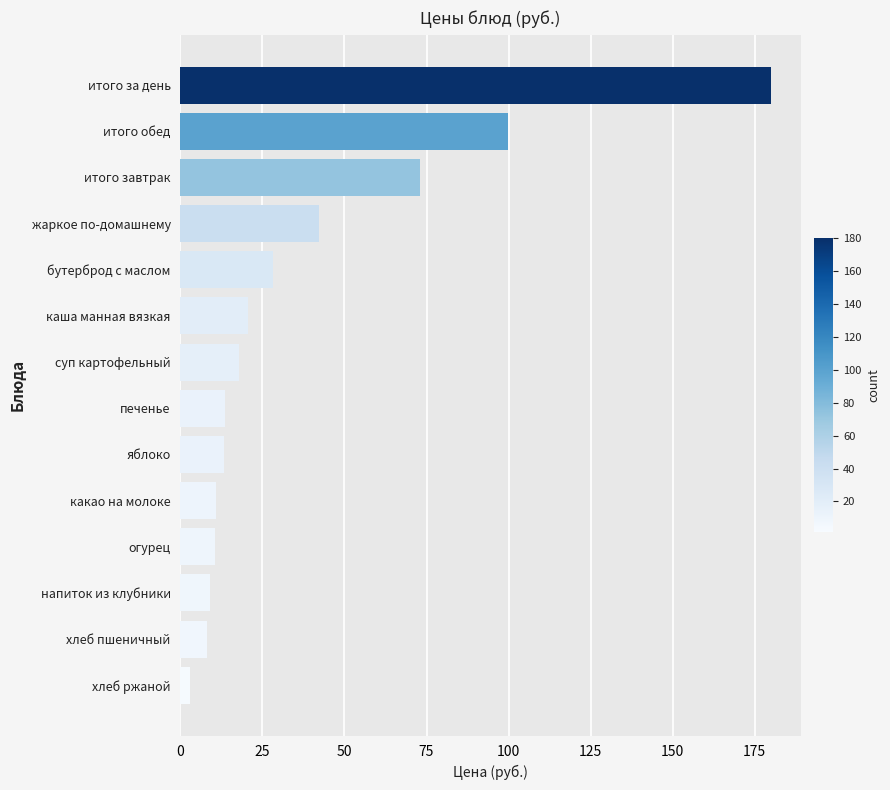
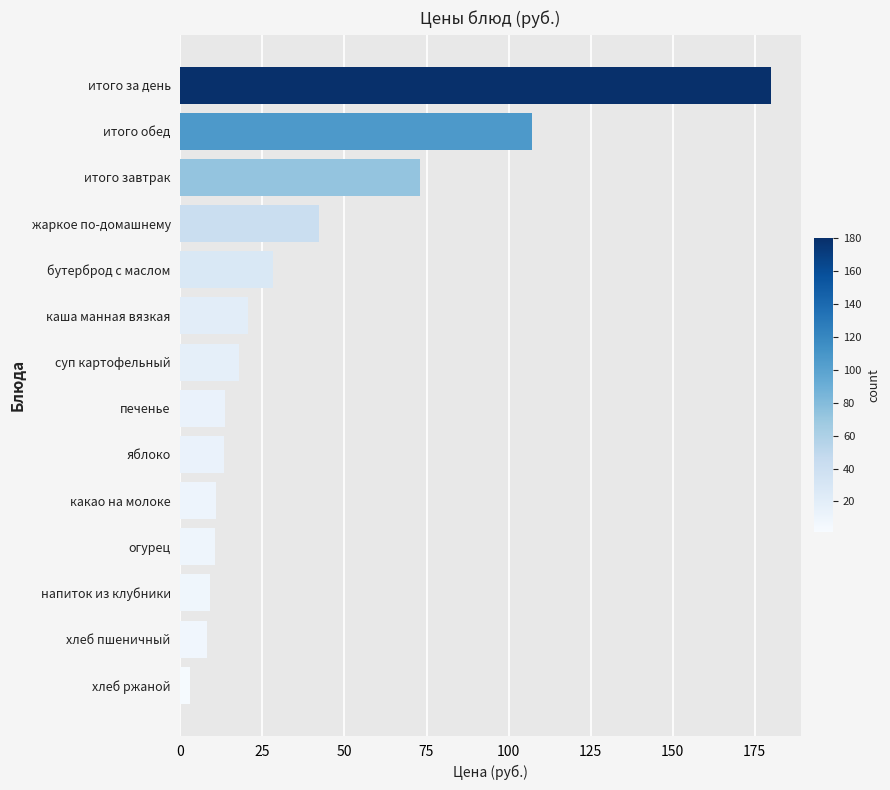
итого обед: 100 -> 107
